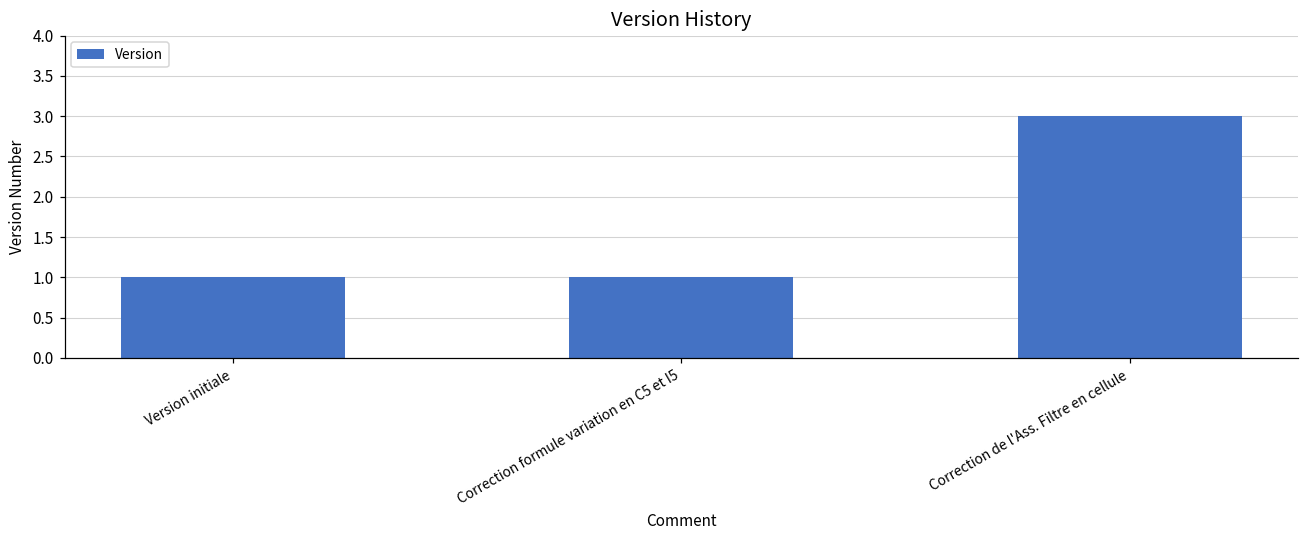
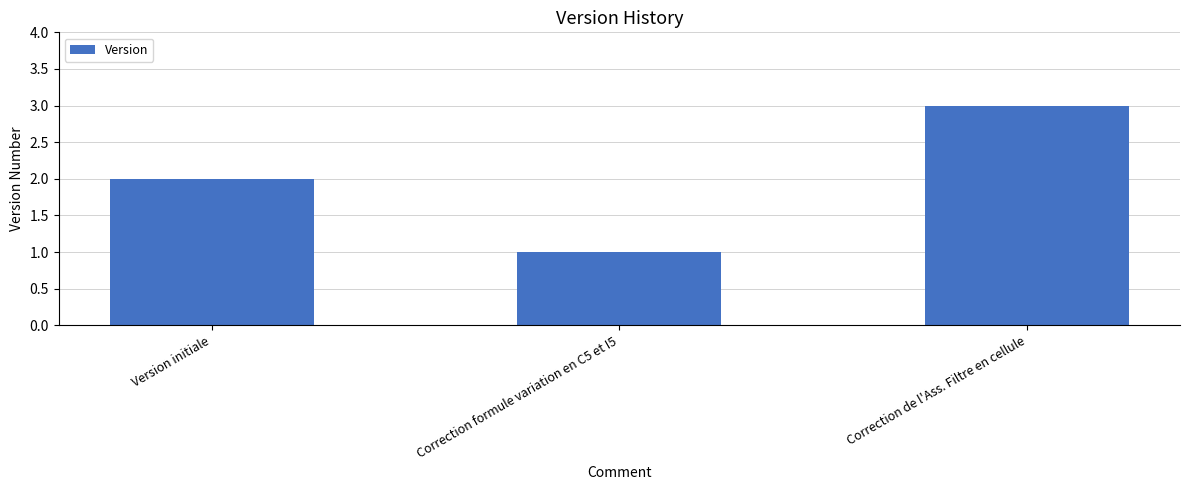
Version initiale: 1 -> 2
